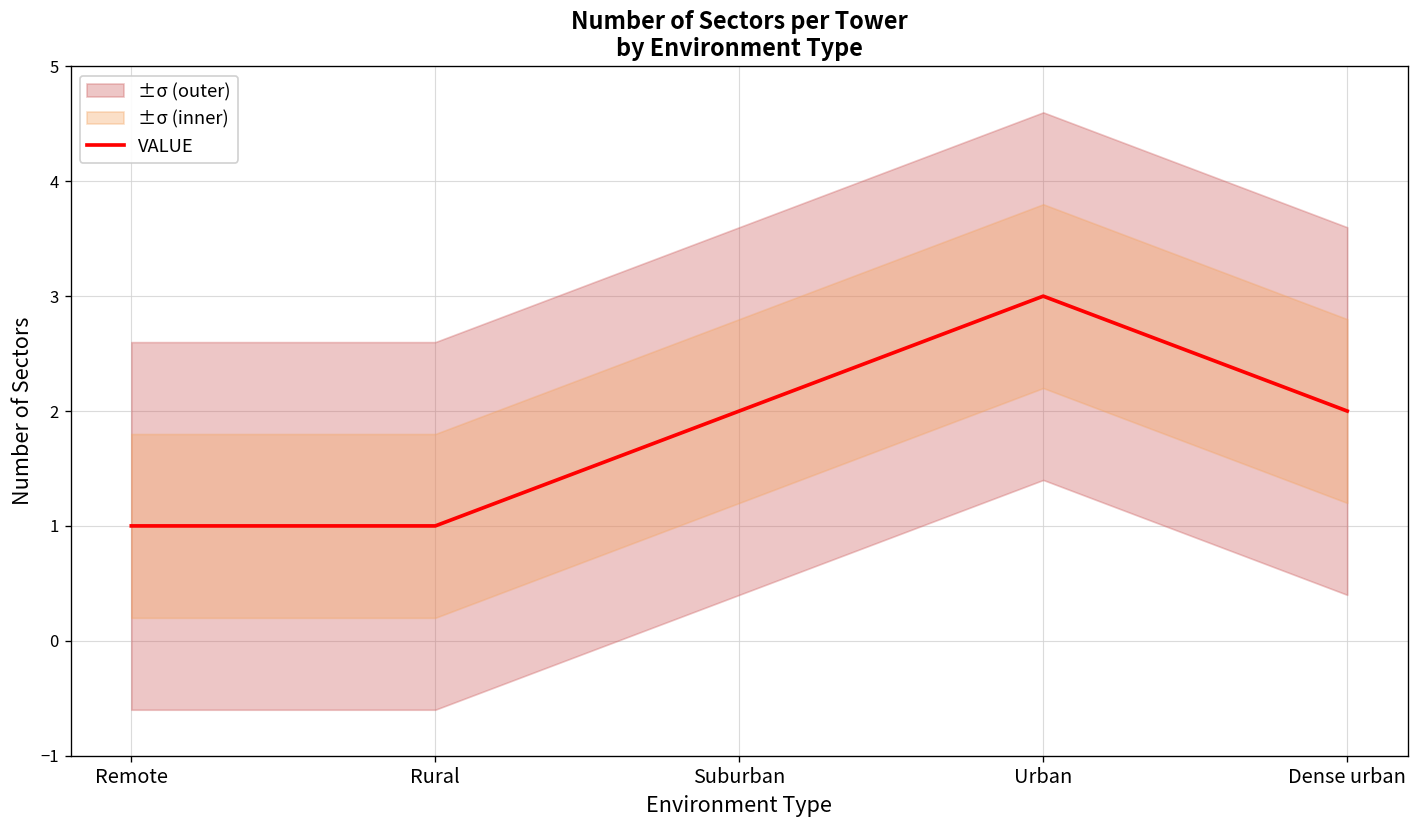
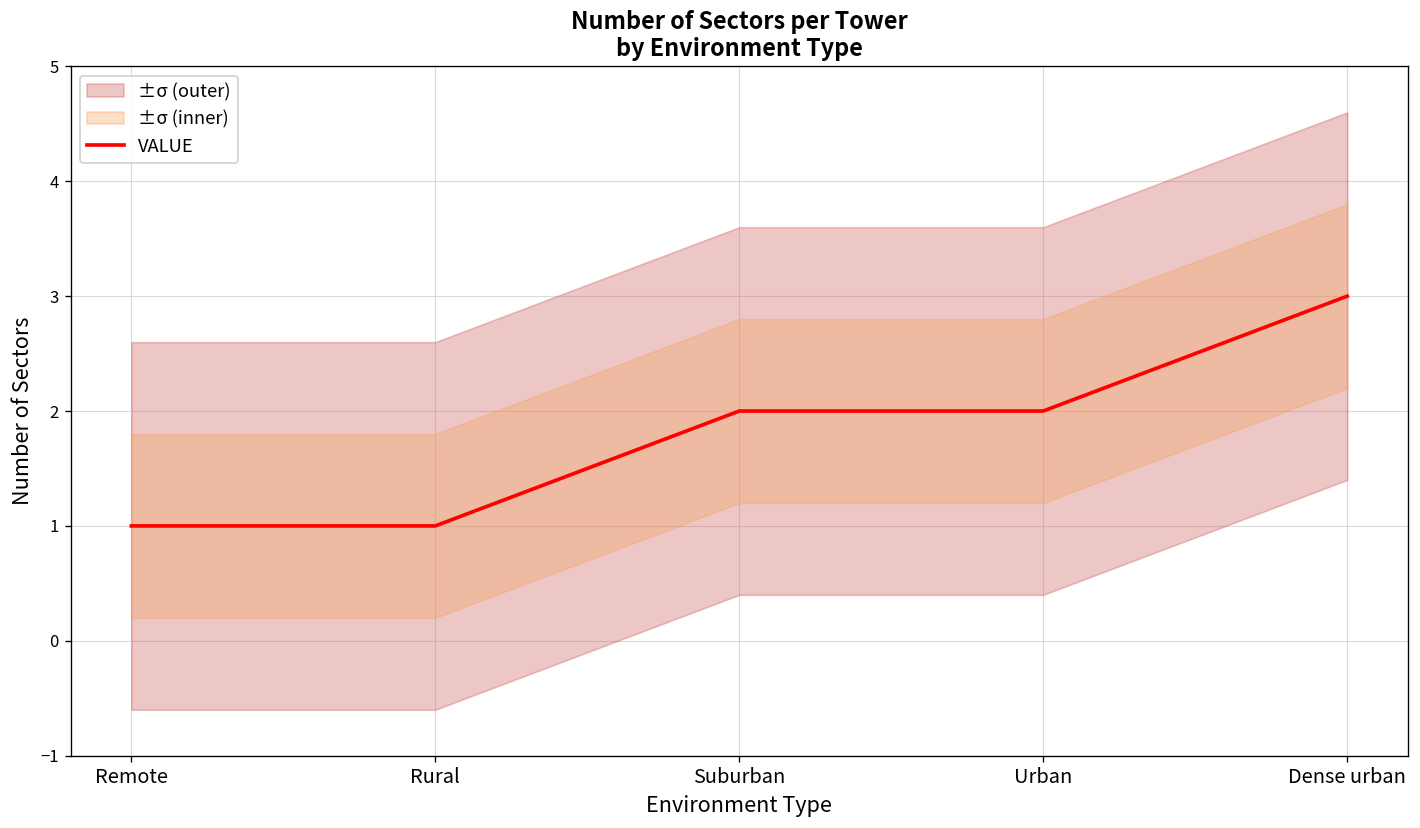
VALUE, Urban: 3 -> 2
VALUE, Dense urban: 2 -> 3
